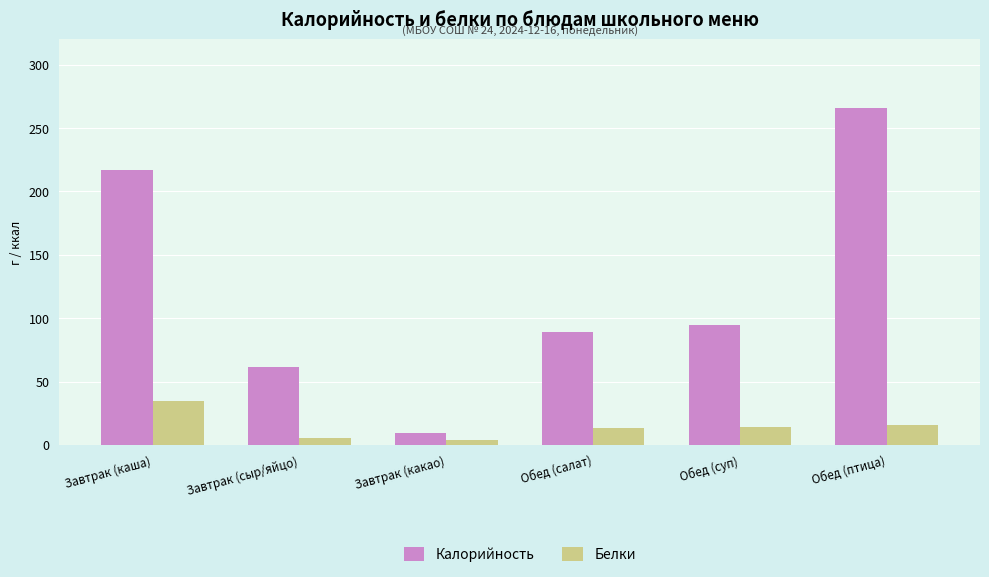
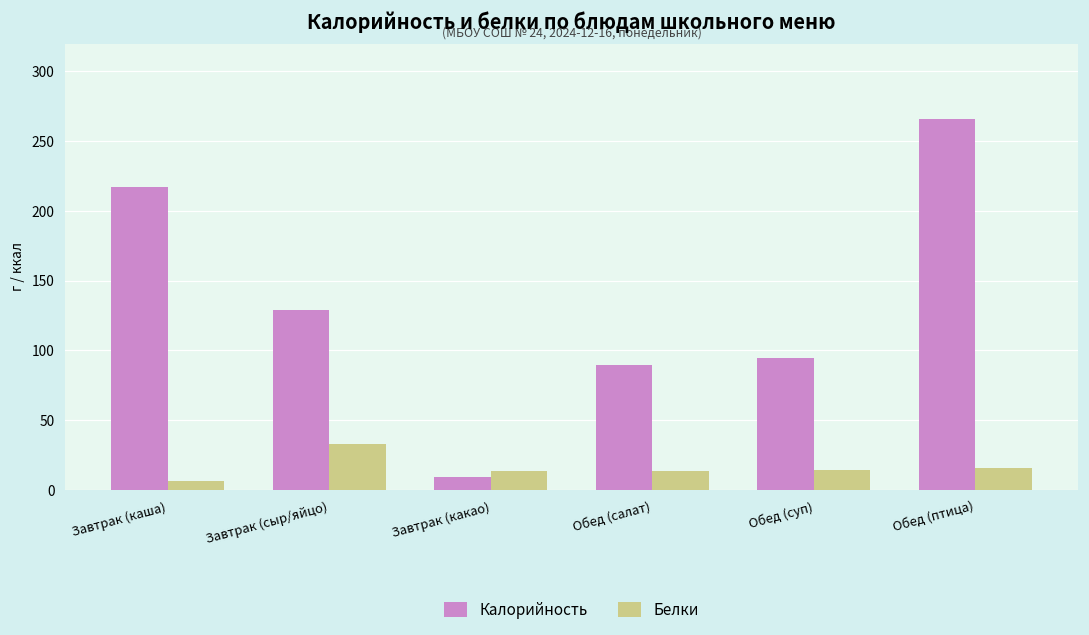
Белки, Завтрак (каша): 35 -> 6
Калорийность, Завтрак (сыр/яйцо): 61 -> 129
Белки, Завтрак (сыр/яйцо): 5 -> 33
Белки, Завтрак (какао): 4 -> 13
